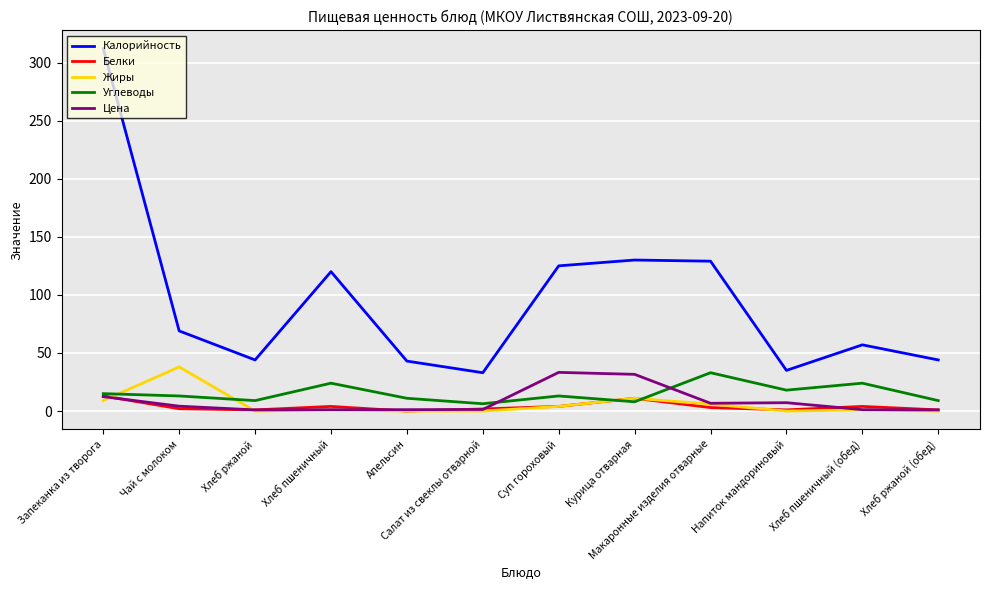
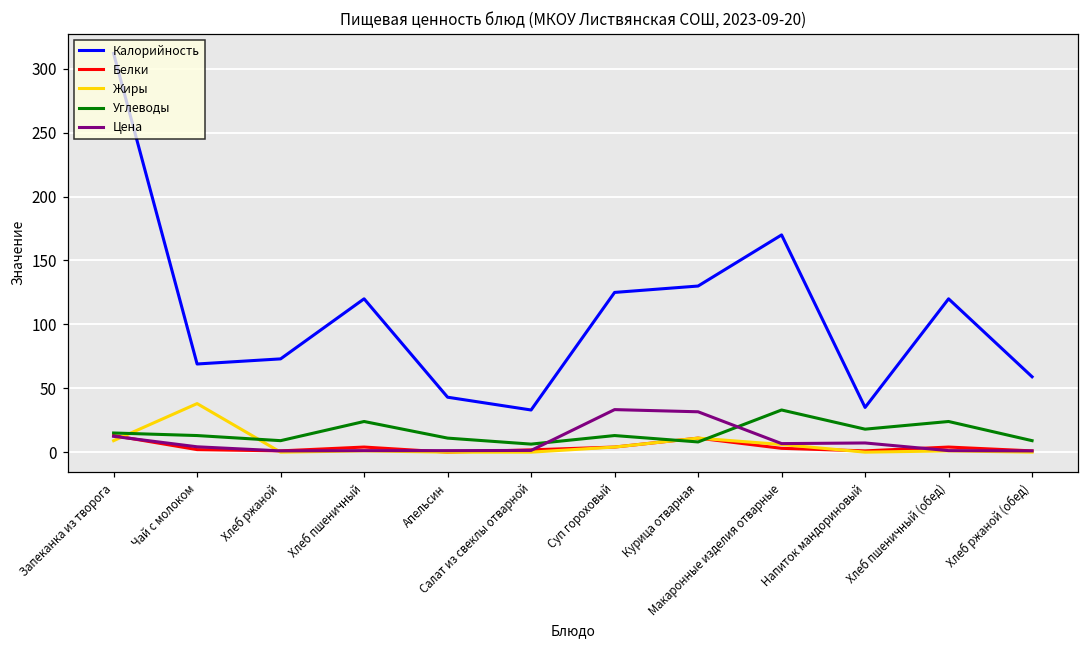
Калорийность, Хлеб ржаной: 44 -> 73
Калорийность, Макаронные изделия отварные: 129 -> 170
Калорийность, Хлеб пшеничный (обед): 57 -> 120
Калорийность, Хлеб ржаной (обед): 44 -> 59
